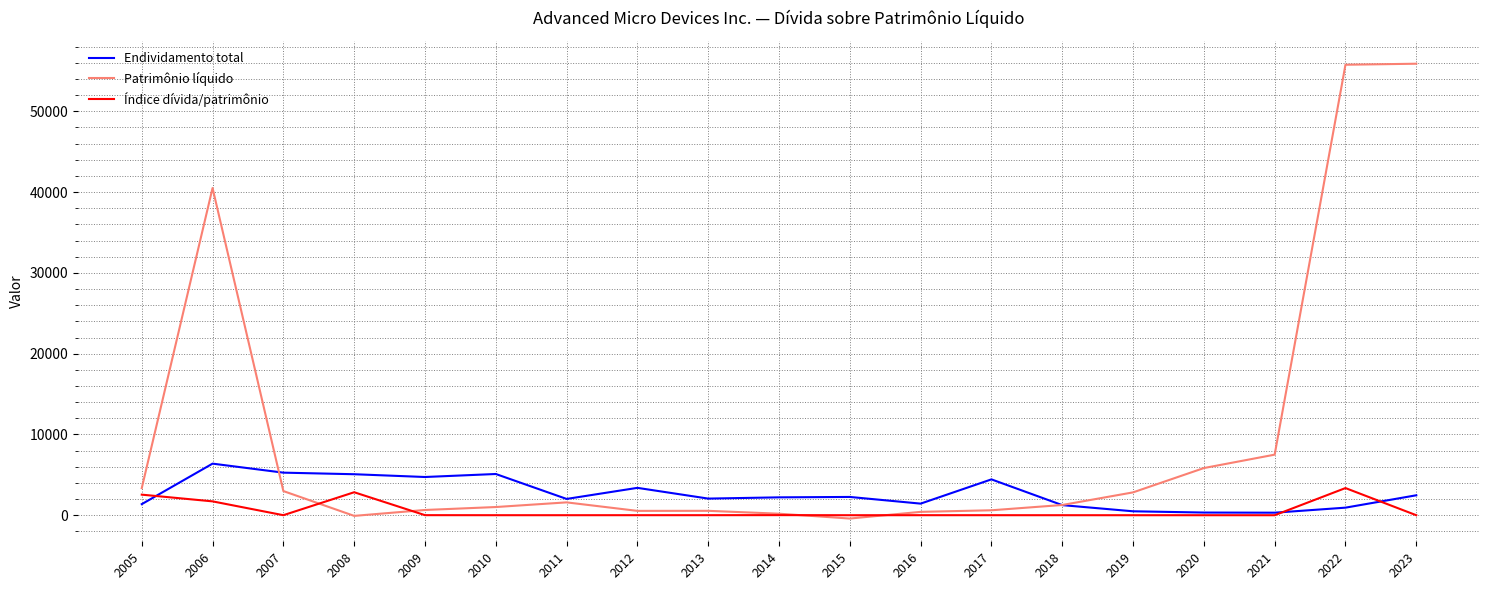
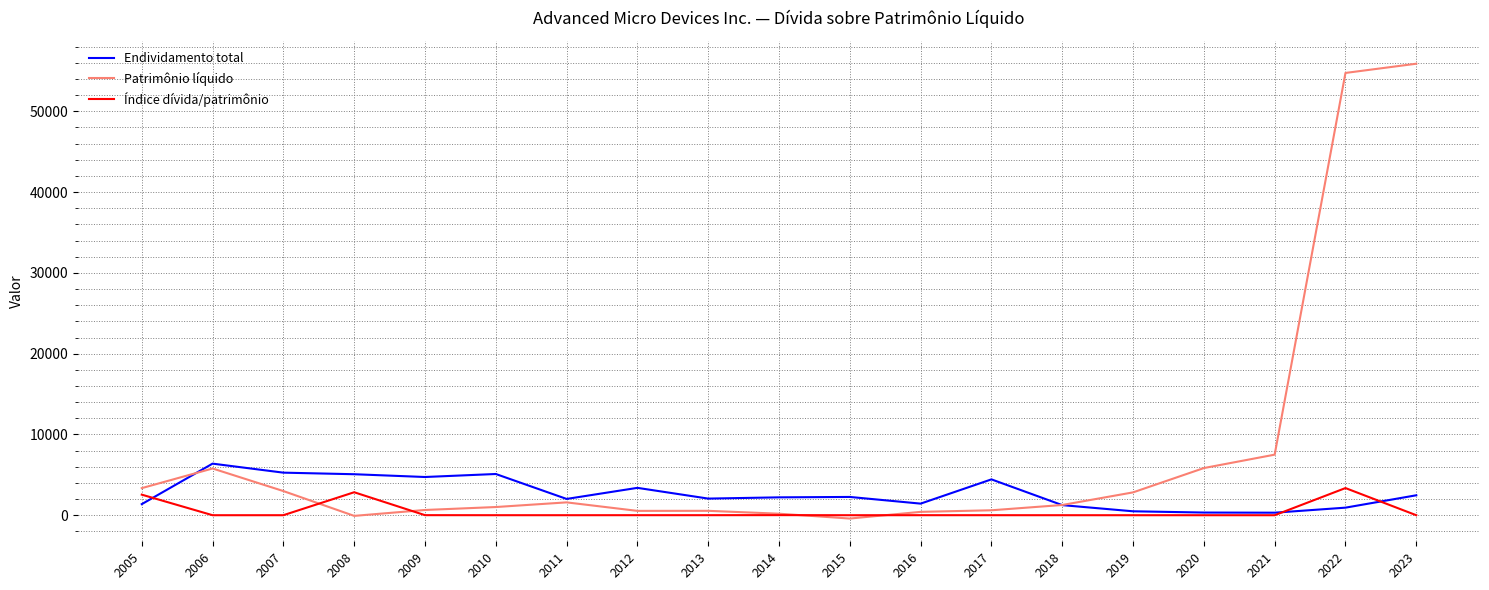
Patrimônio líquido, 2006: 41000 -> 6000
Índice dívida/patrimônio, 2006: 2000 -> 0
Patrimônio líquido, 2022: 56000 -> 55000
